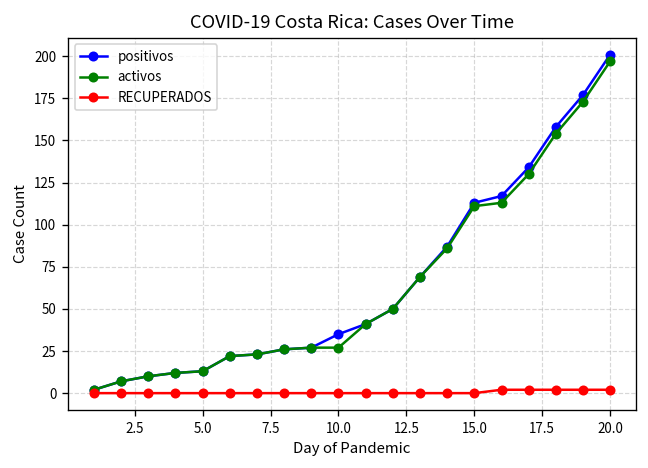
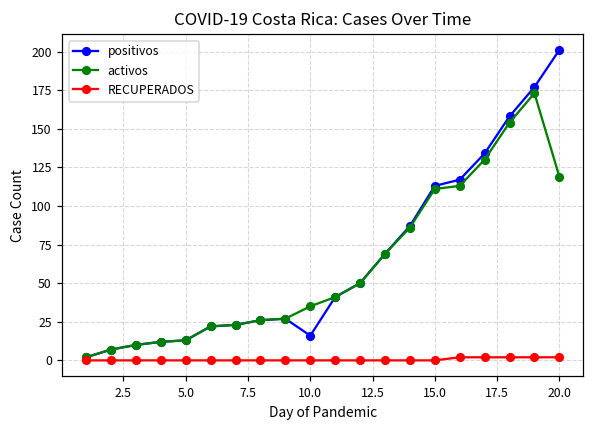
positivos, 10.0: 35 -> 16
activos, 10.0: 27 -> 35
activos, 20.0: 197 -> 119
